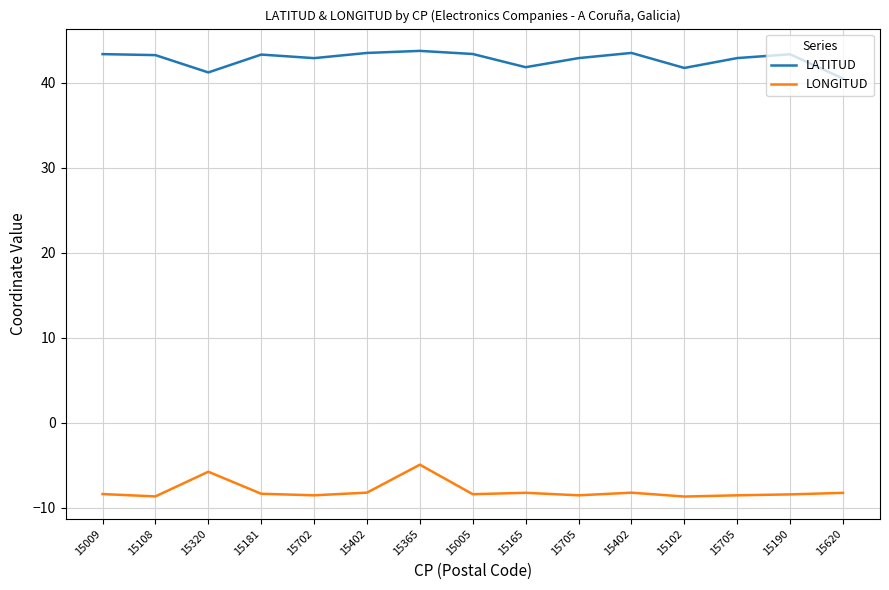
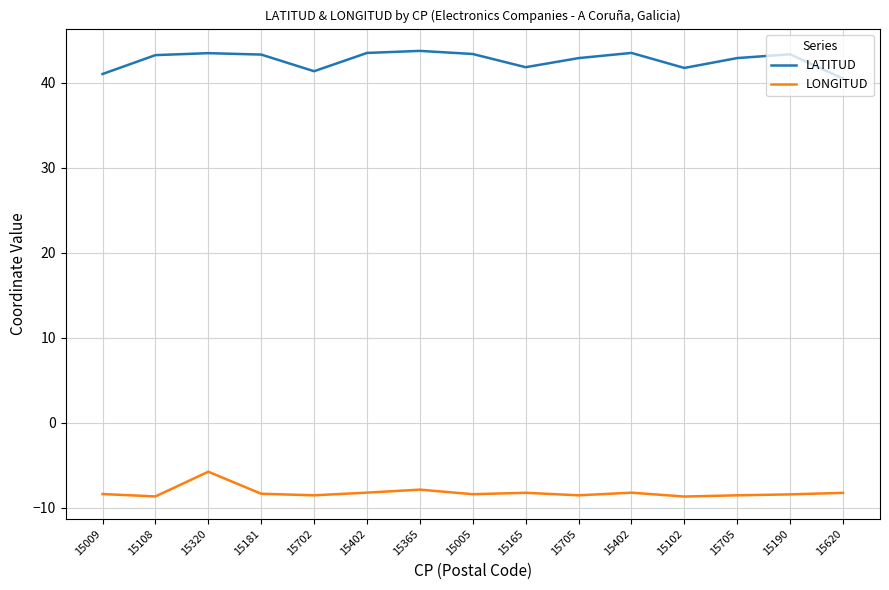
LATITUD, 15009: 43 -> 41
LATITUD, 15320: 41 -> 43
LATITUD, 15702: 43 -> 41
LONGITUD, 15365: -5 -> -8
